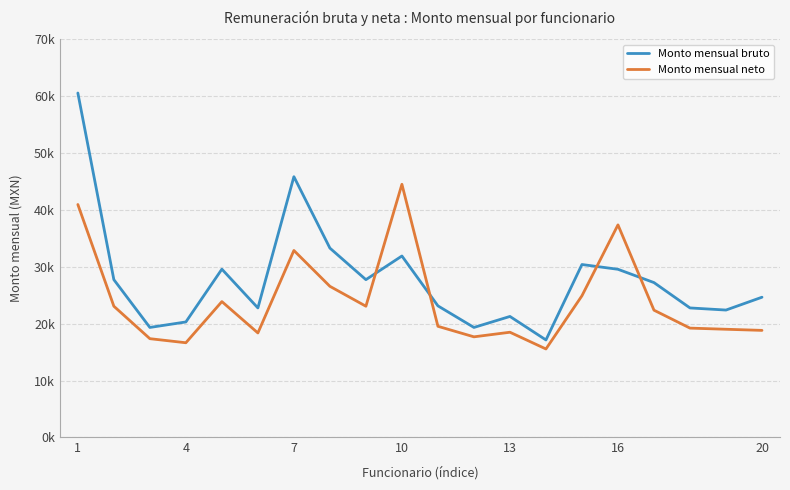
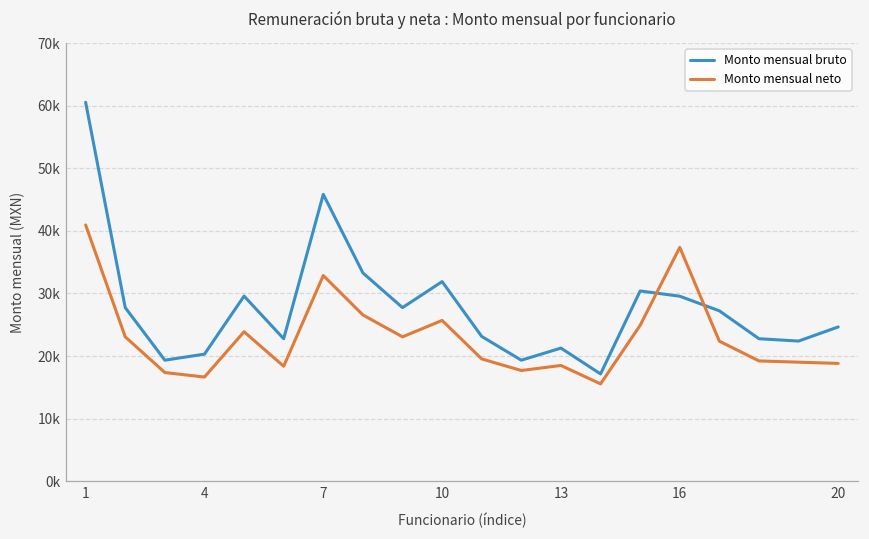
Monto mensual neto, 10: 44000 -> 26000
